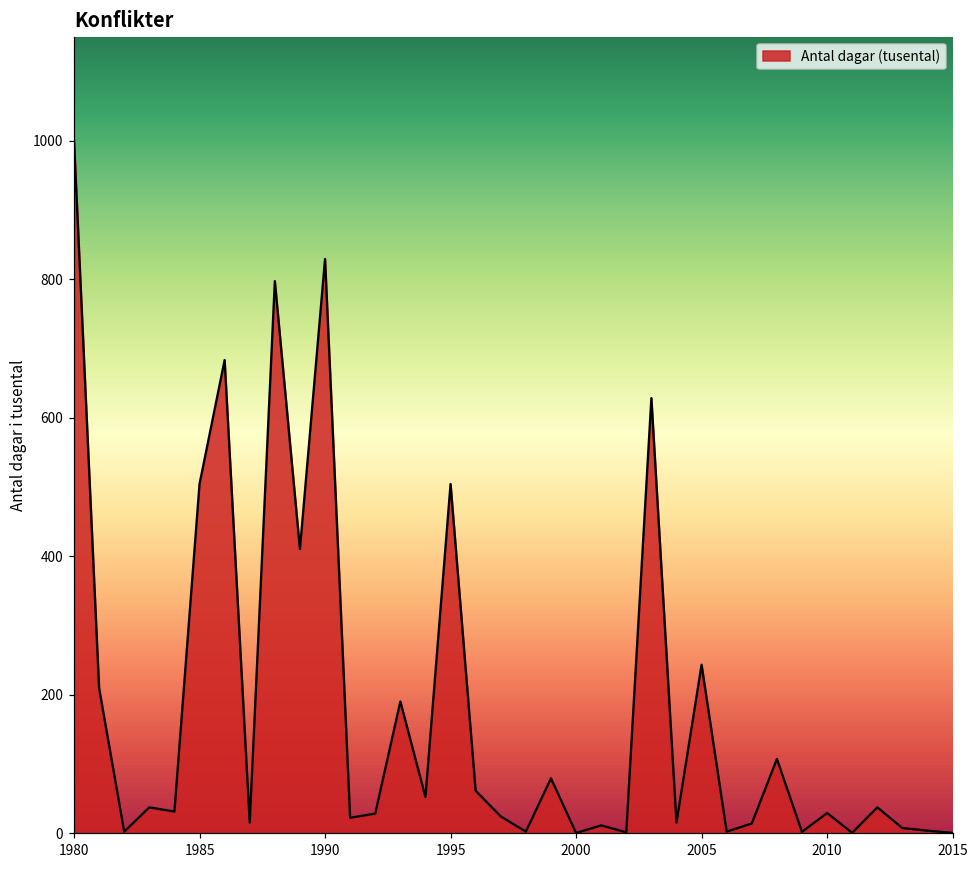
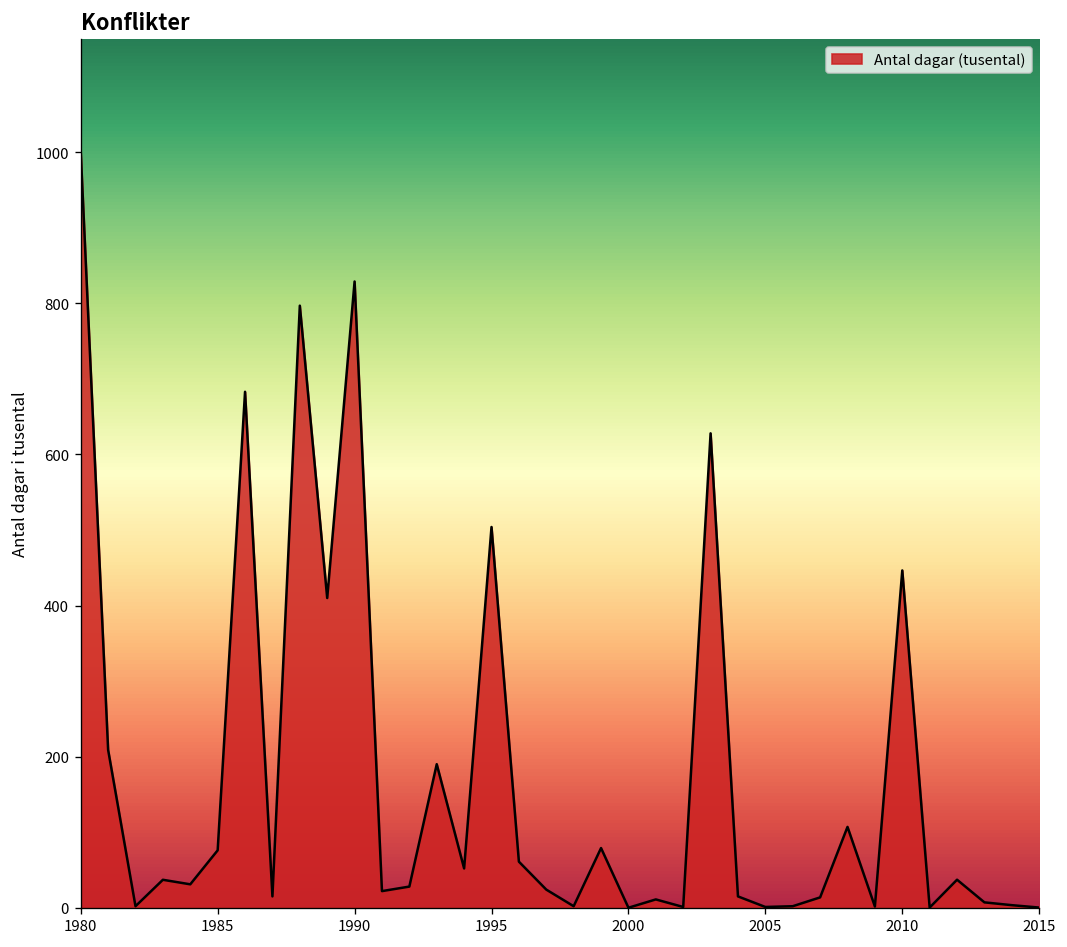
1985: 500 -> 80
2005: 240 -> 0
2010: 30 -> 450
